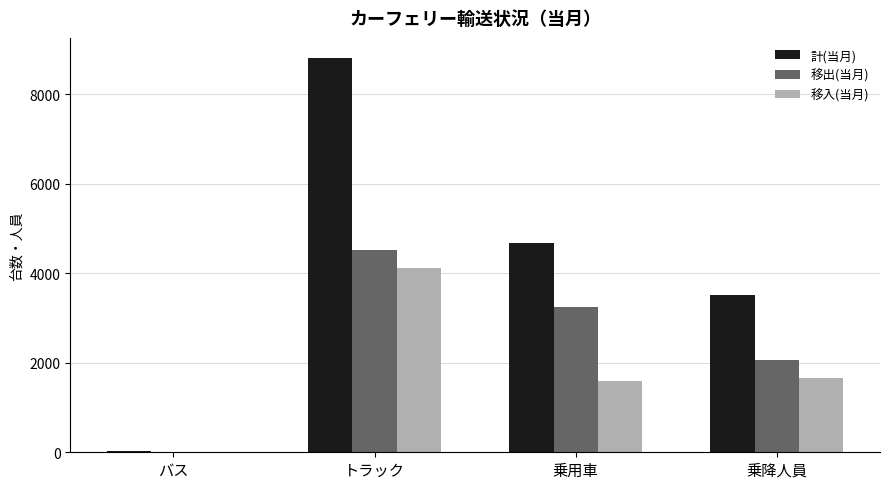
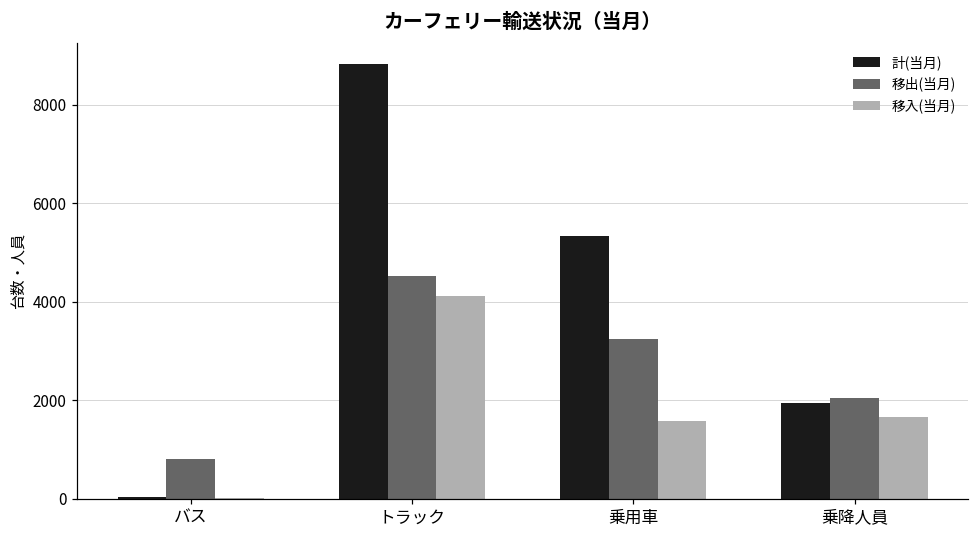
移出(当月), バス: 0 -> 800
計(当月), 乗用車: 4700 -> 5300
計(当月), 乗降人員: 3500 -> 2000
